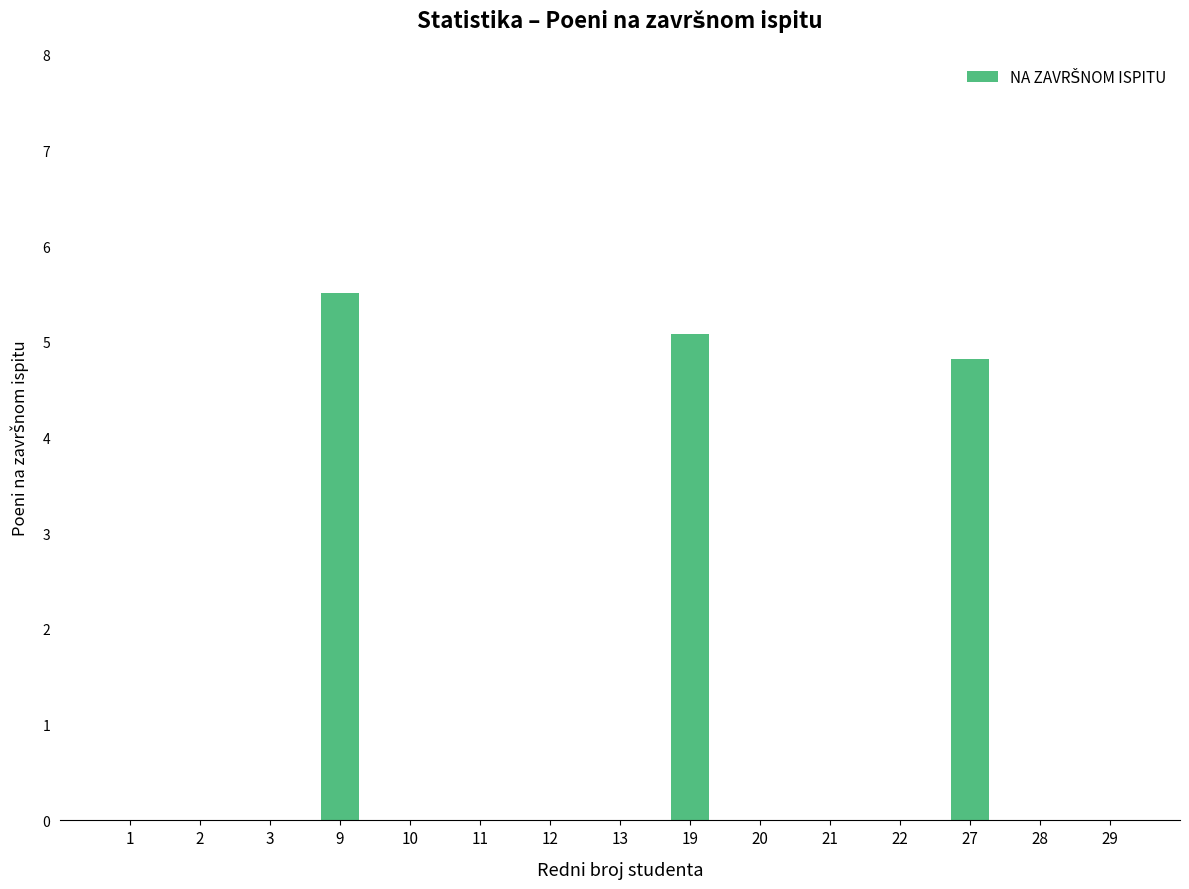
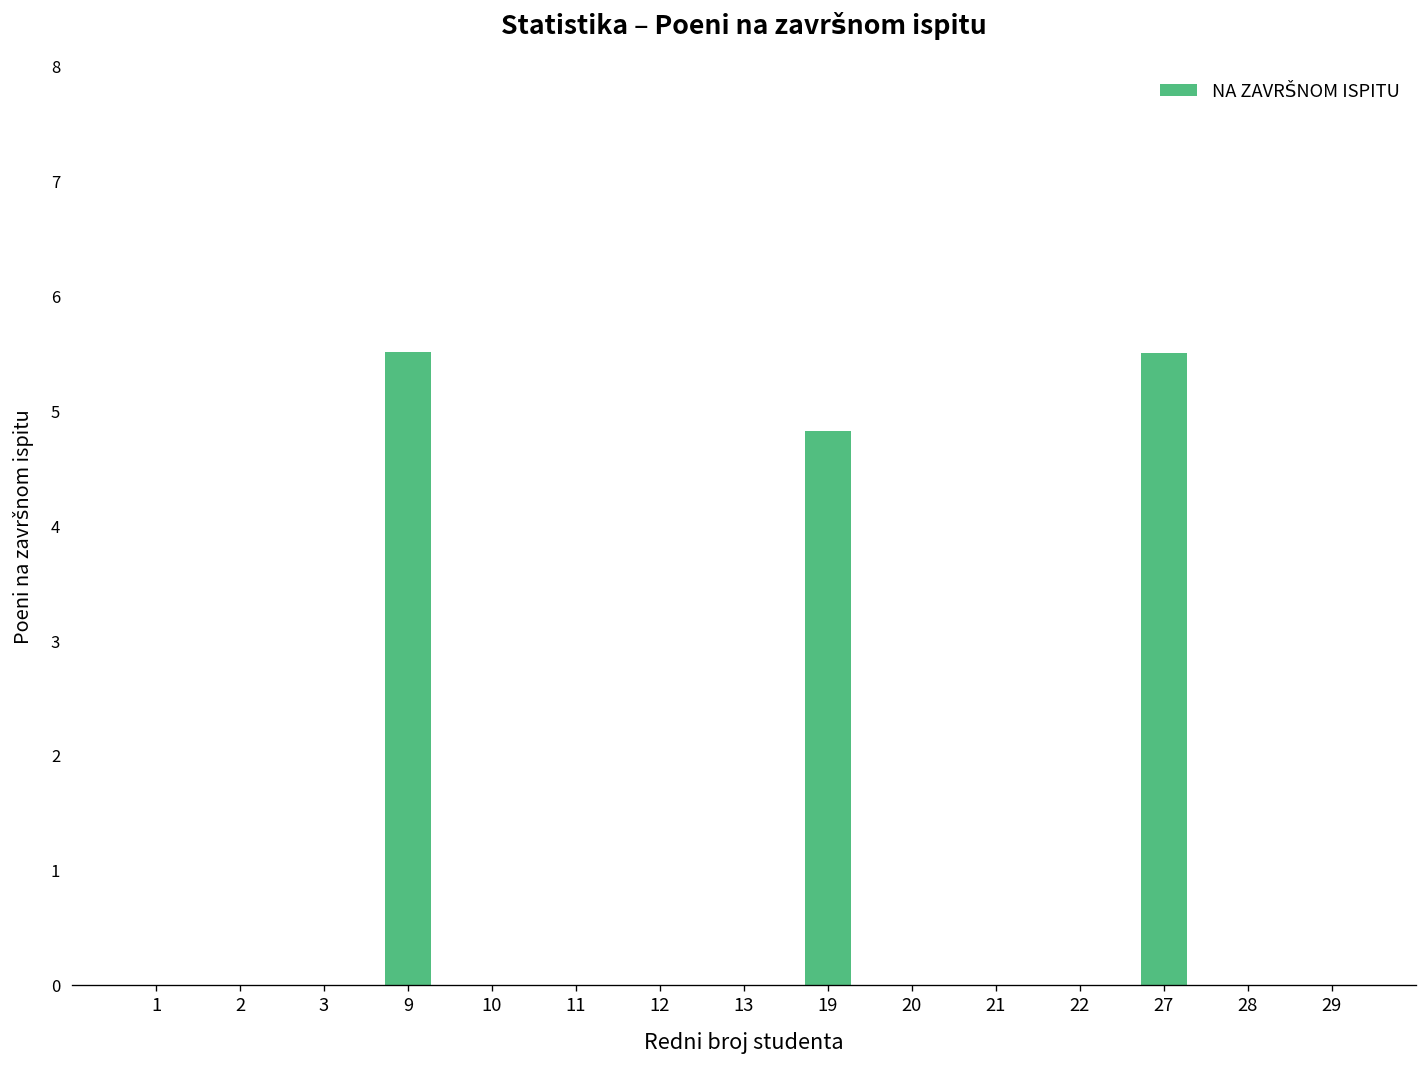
19: 5.1 -> 4.8
27: 4.8 -> 5.5
